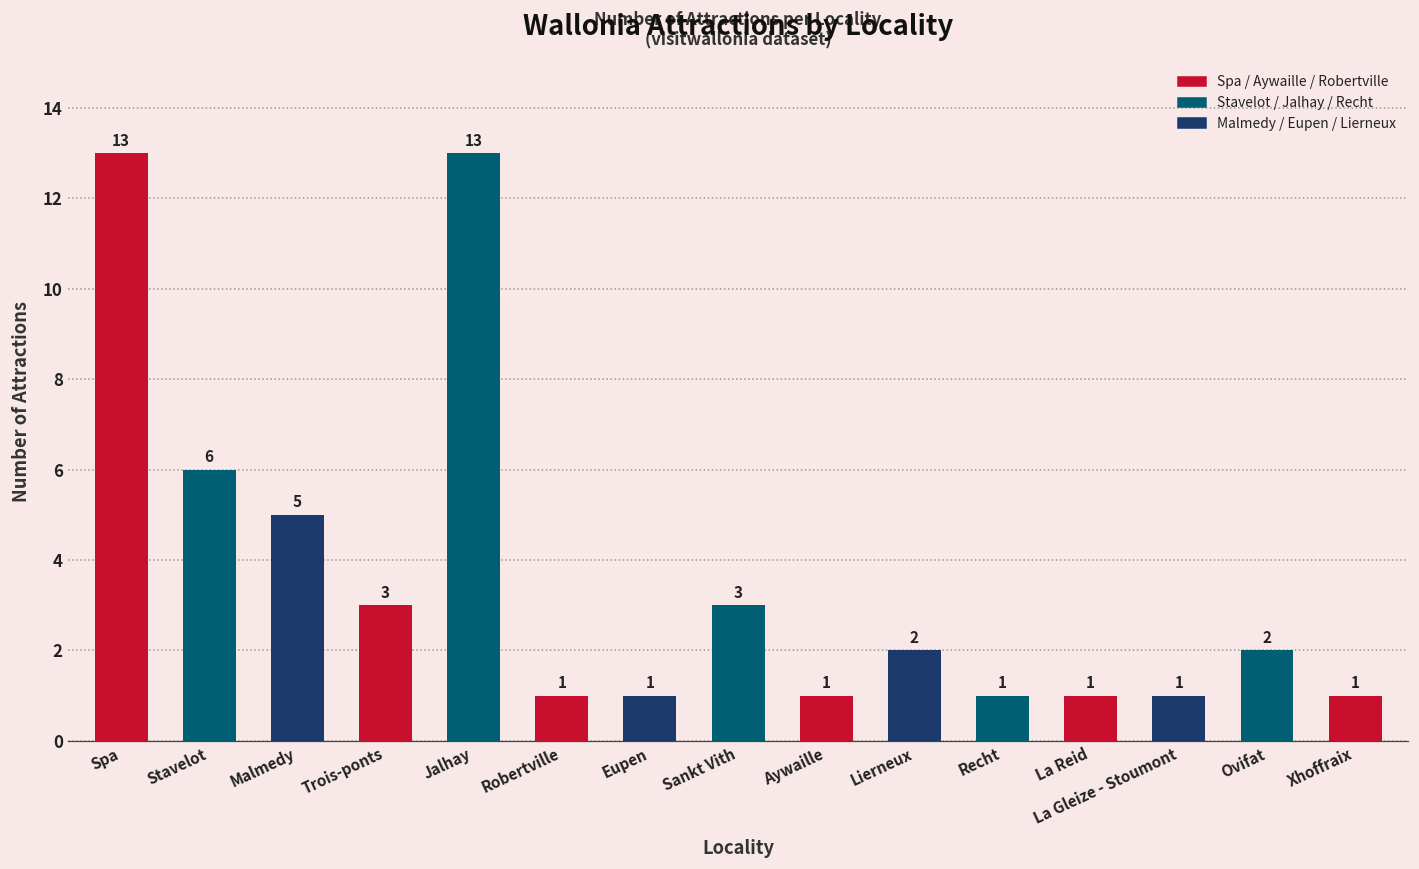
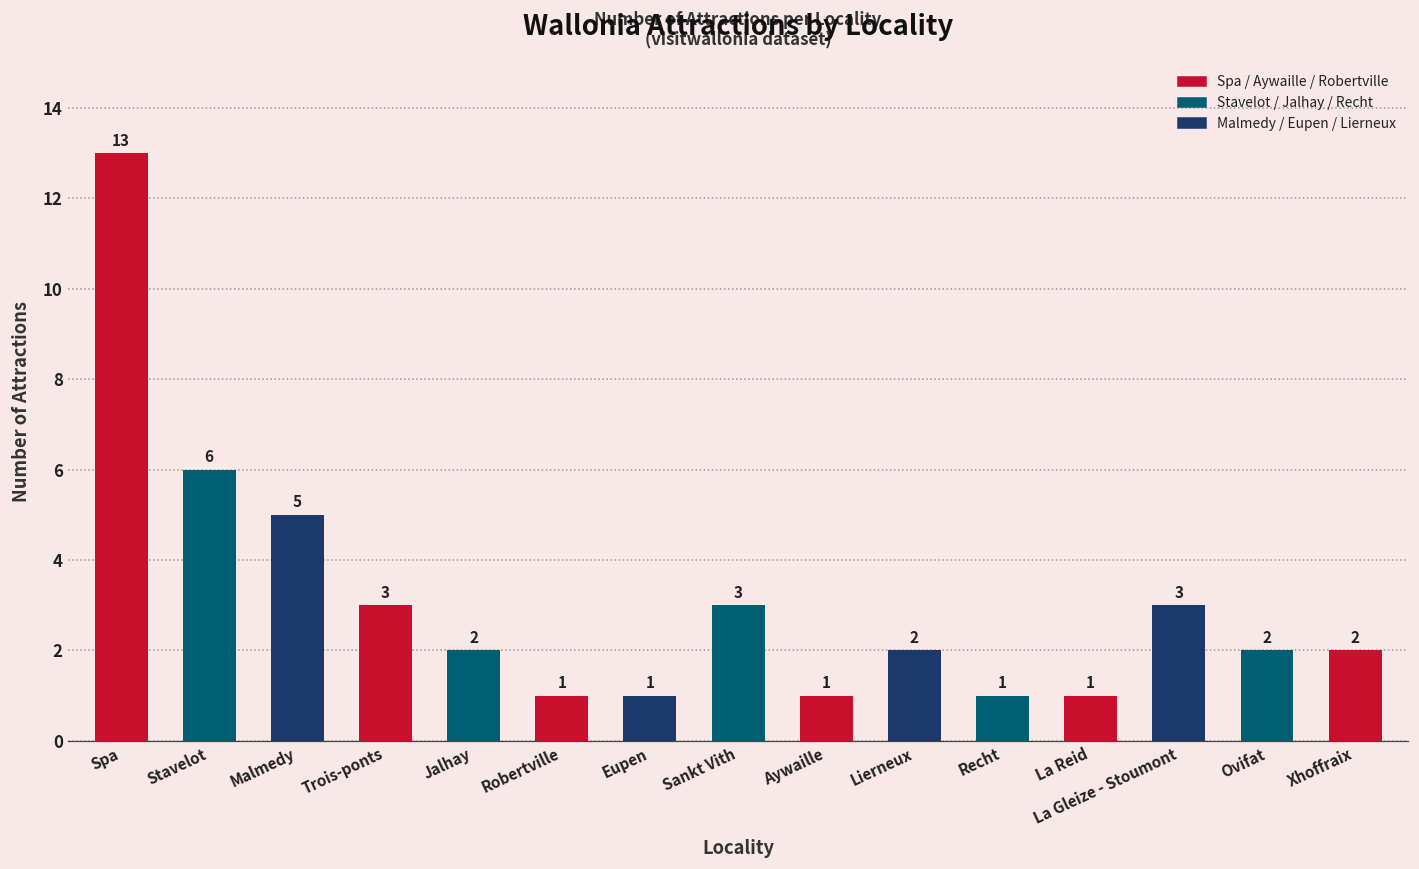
Jalhay: 13 -> 2
La Gleize - Stoumont: 1 -> 3
Xhoffraix: 1 -> 2
